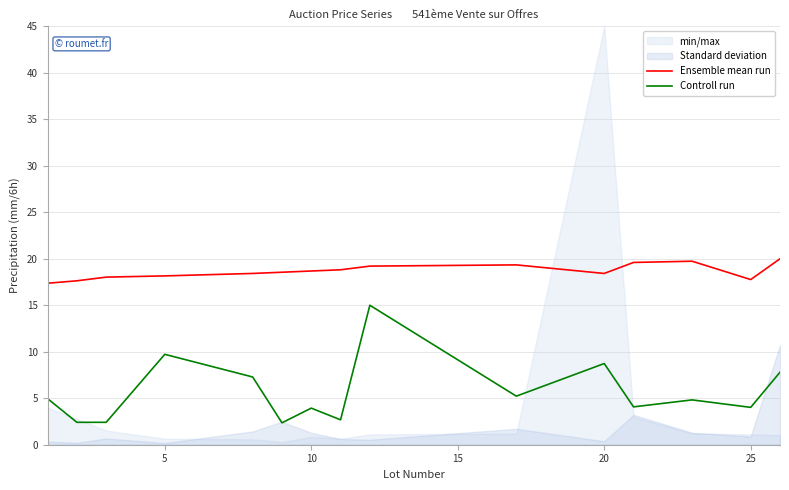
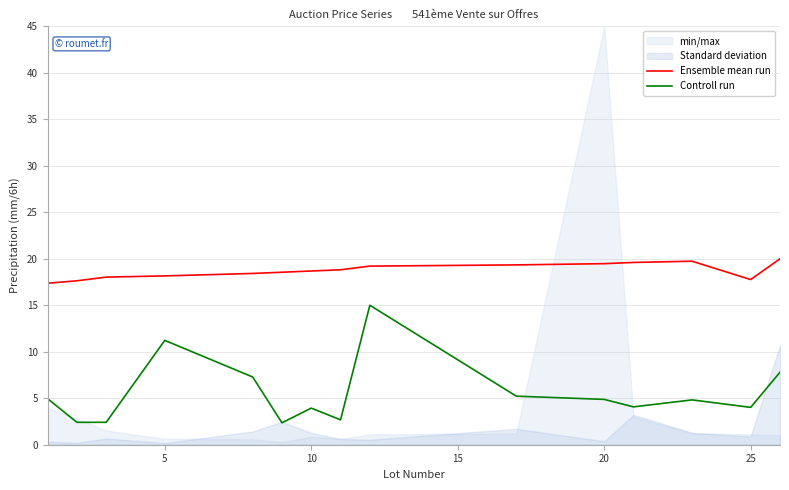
Controll run, 5: 10 -> 11
Ensemble mean run, 20: 18 -> 19
Controll run, 20: 9 -> 5
